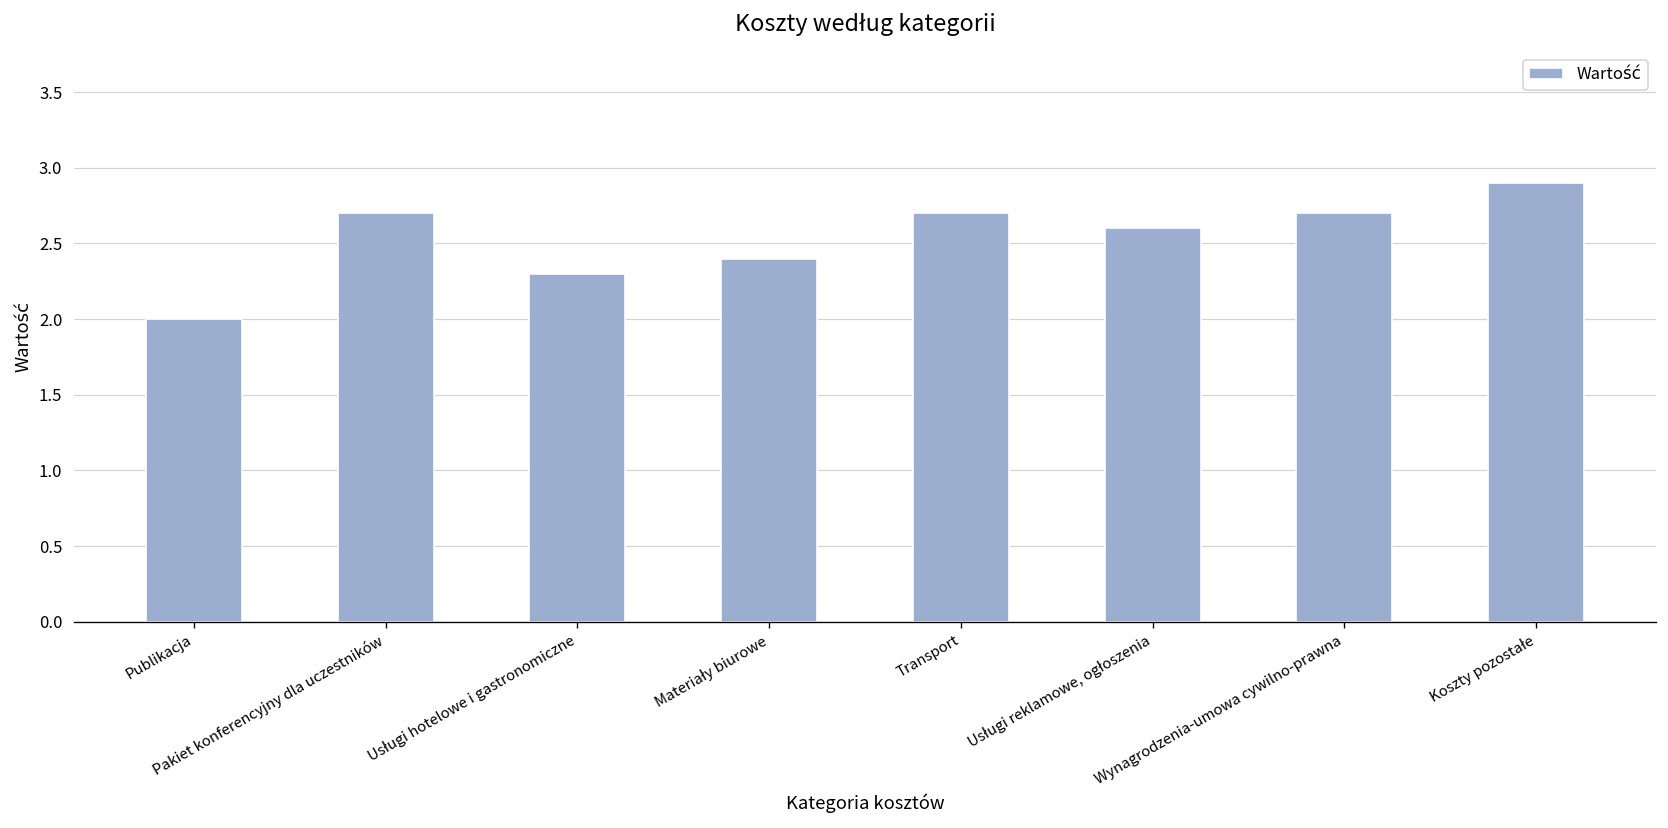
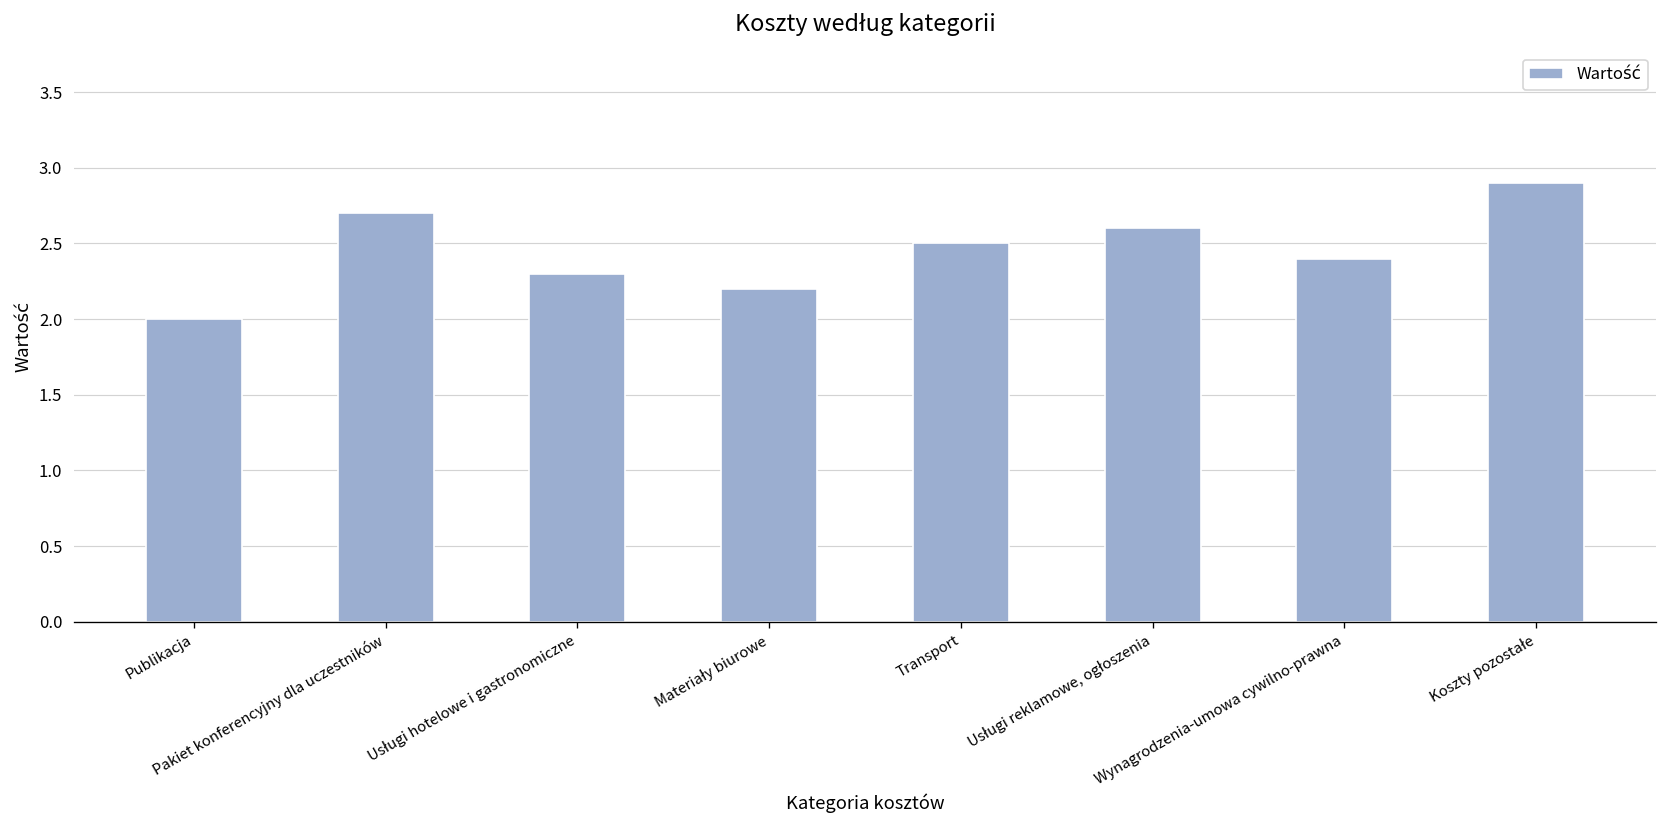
Materiały biurowe: 2.4 -> 2.2
Transport: 2.7 -> 2.5
Wynagrodzenia-umowa cywilno-prawna: 2.7 -> 2.4
